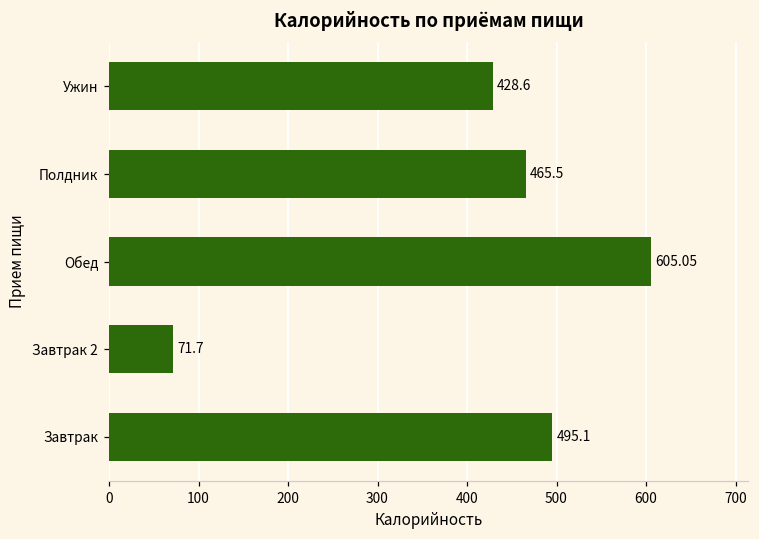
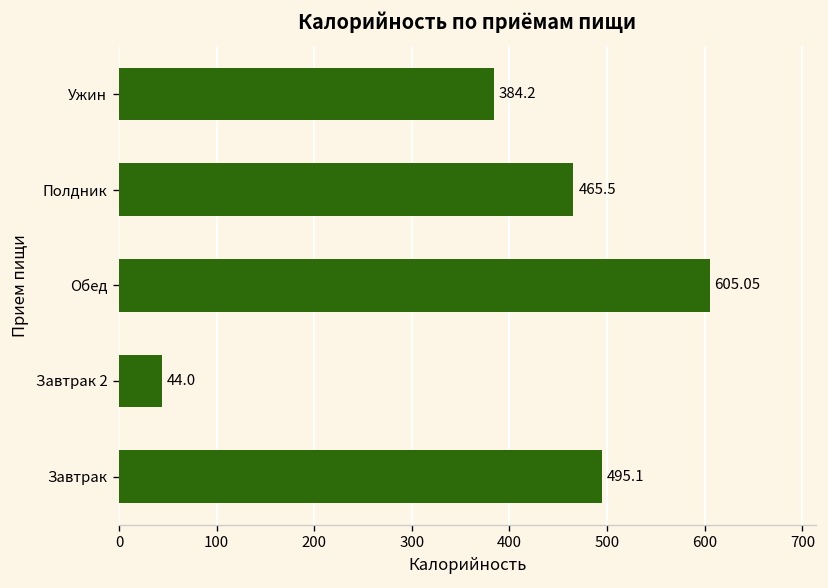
Ужин: 428.6 -> 384.2
Завтрак 2: 71.7 -> 44.0
